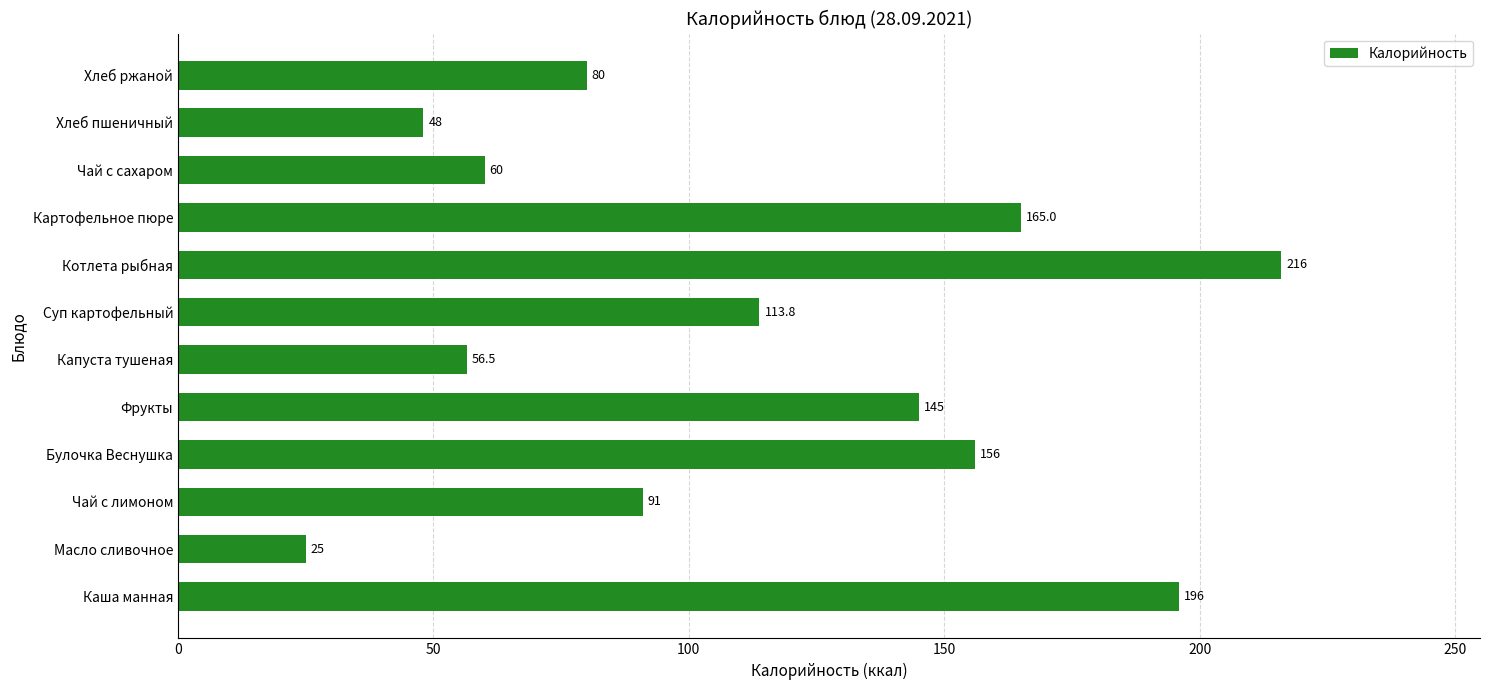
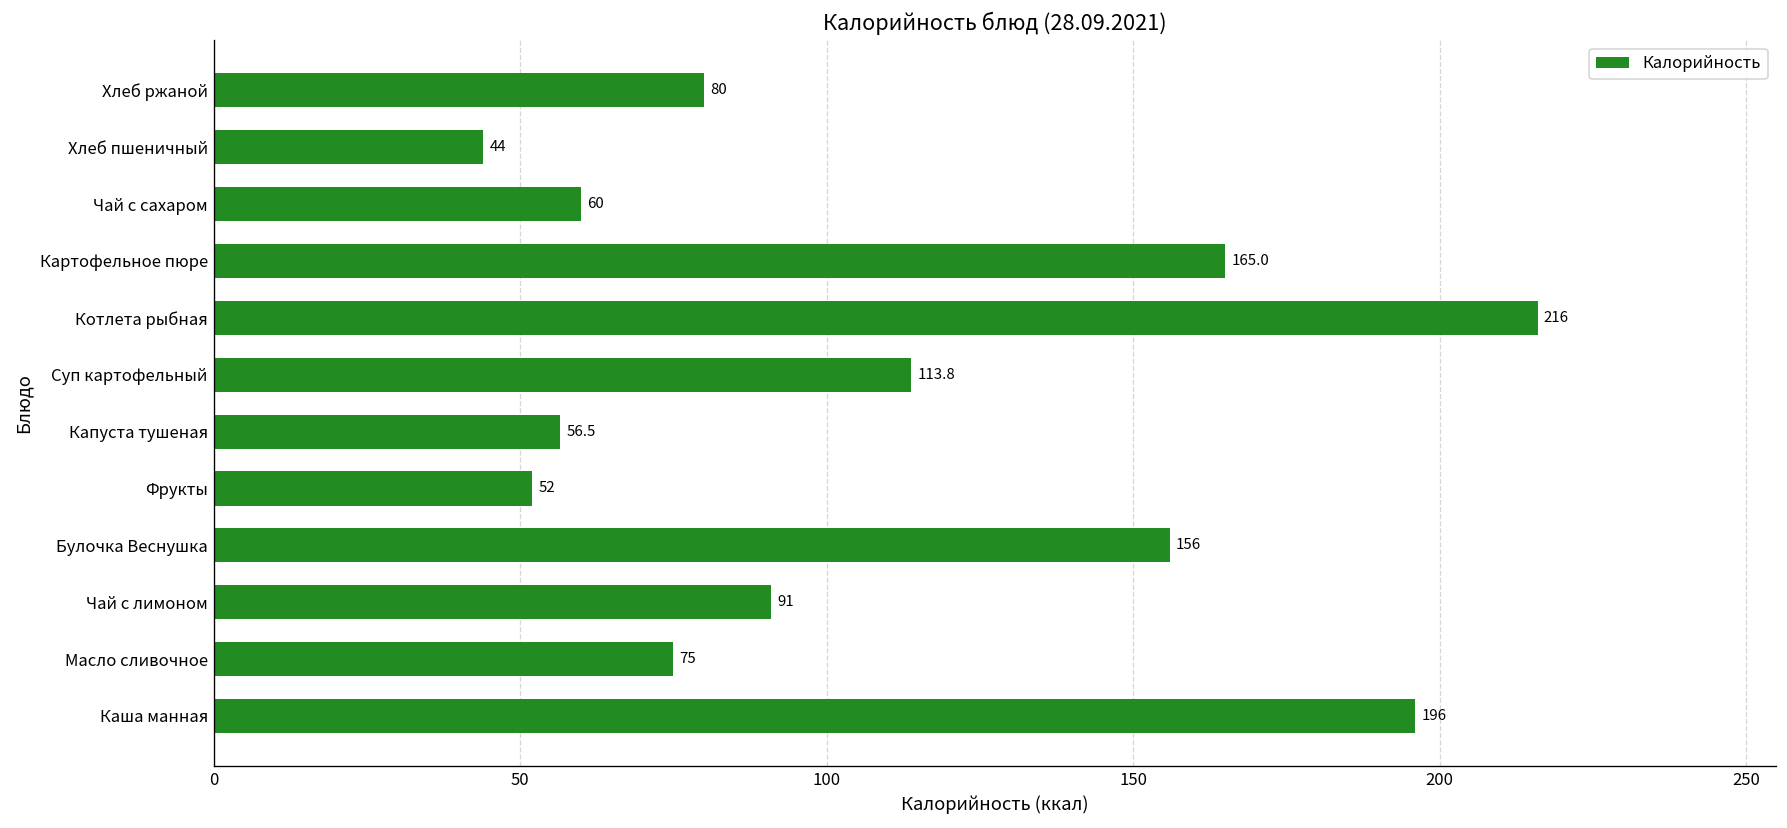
Хлеб пшеничный: 48 -> 44
Фрукты: 145 -> 52
Масло сливочное: 25 -> 75
